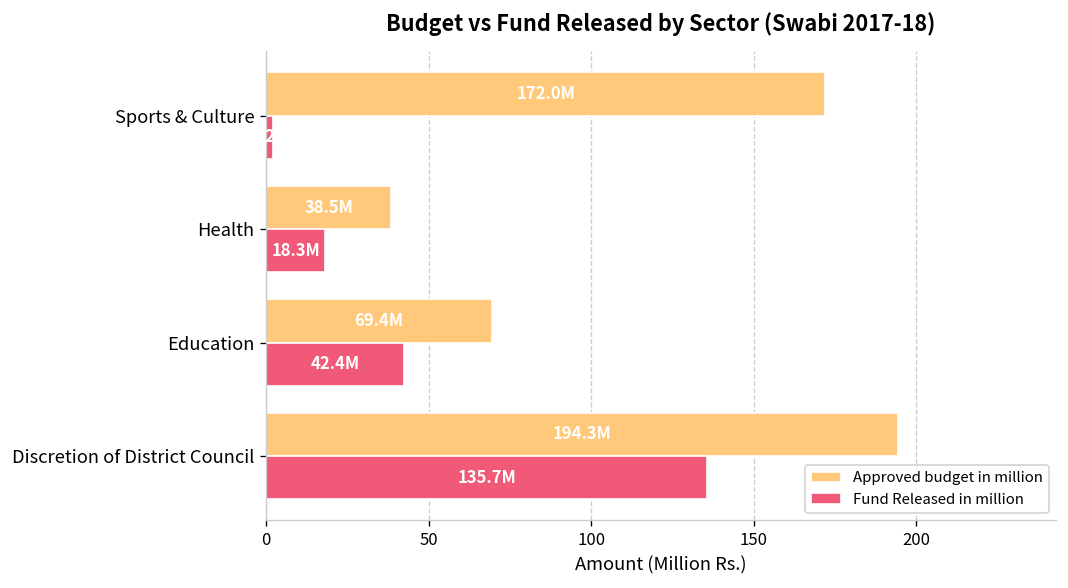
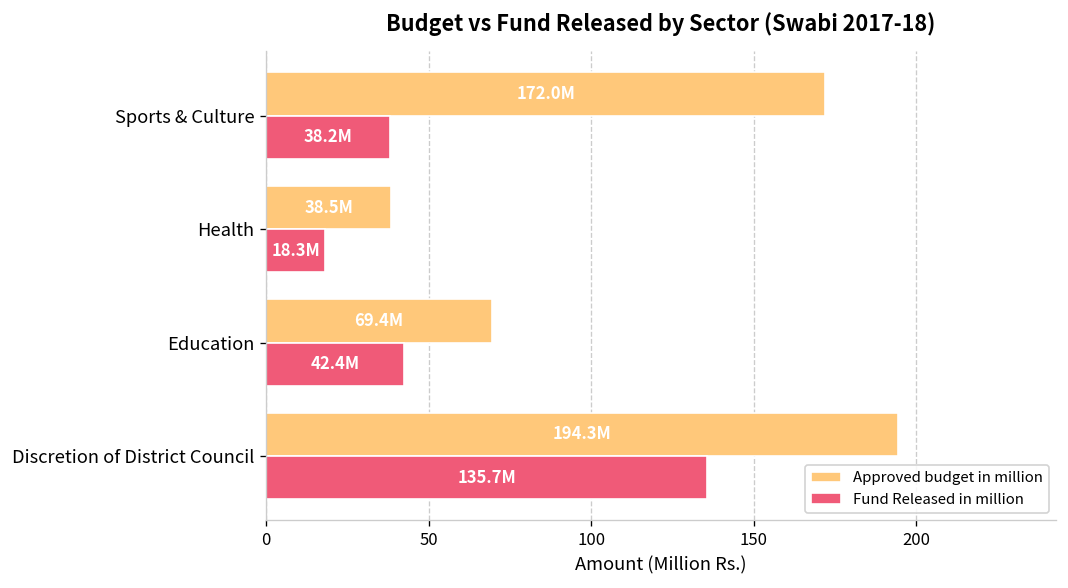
Fund Released in million, Sports & Culture: 2 -> 38
